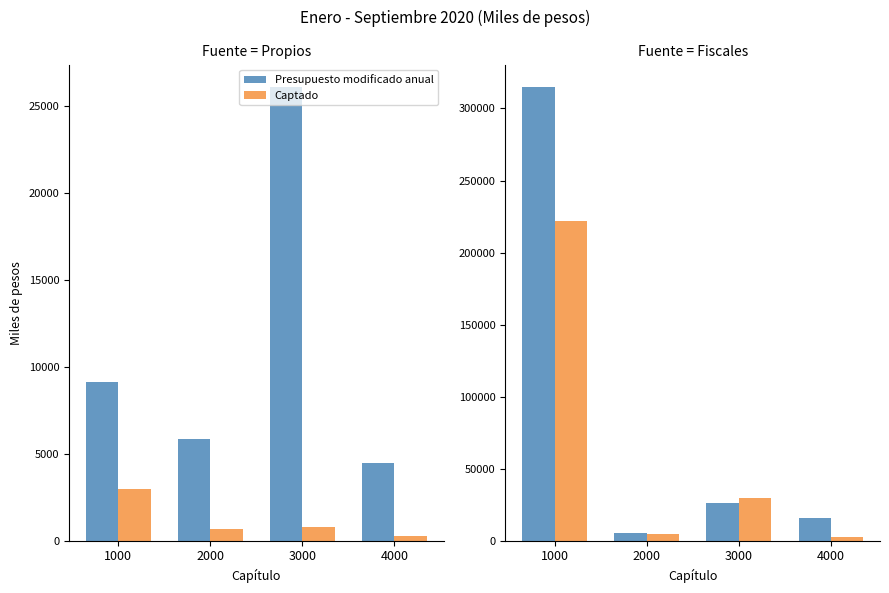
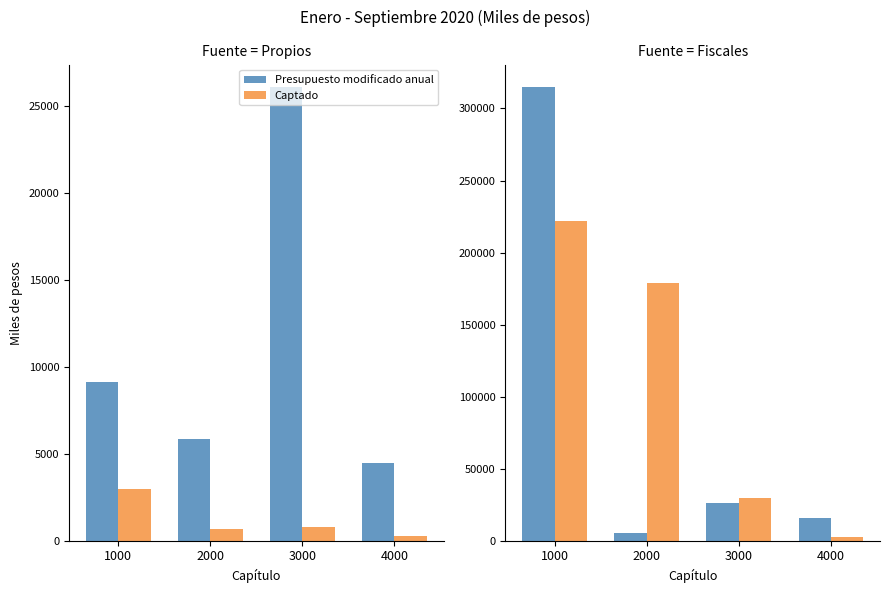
Fuente = Fiscales, Captado, 2000: 5000 -> 179000
